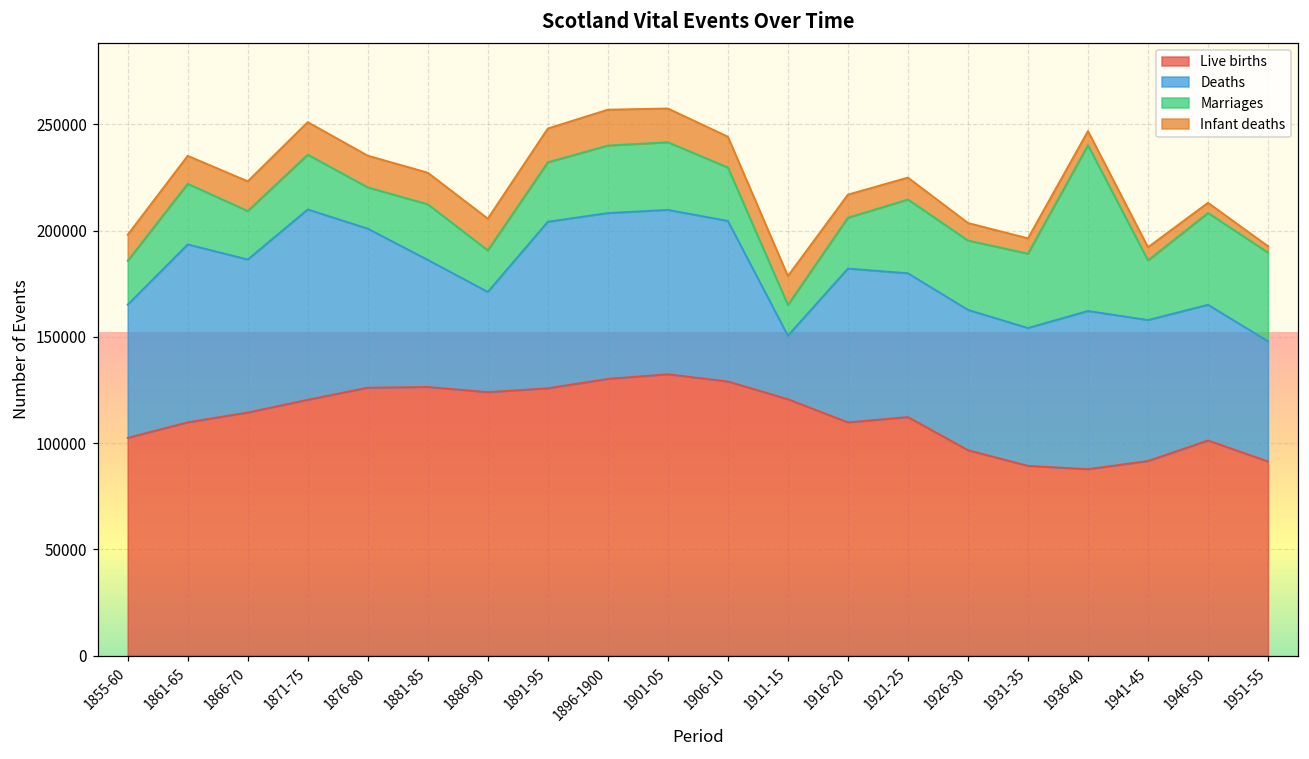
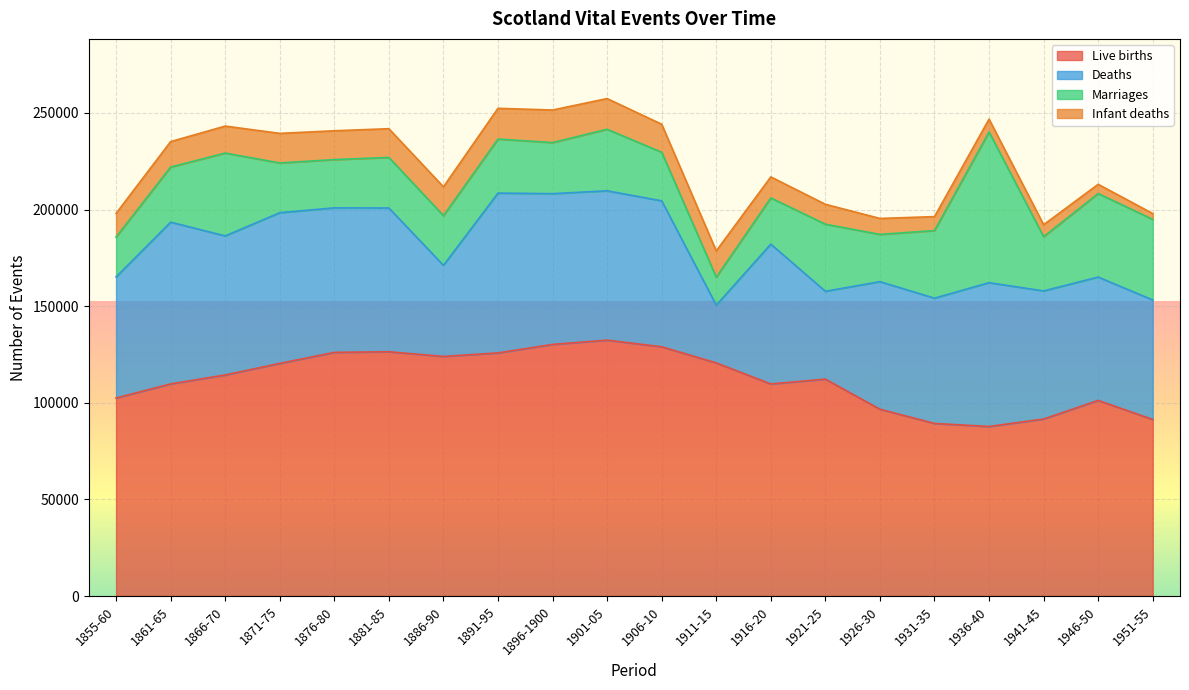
Marriages, 1866-70: 23000 -> 43000
Deaths, 1871-75: 90000 -> 78000
Marriages, 1876-80: 19000 -> 25000
Deaths, 1881-85: 60000 -> 74000
Marriages, 1886-90: 20000 -> 26000
Deaths, 1891-95: 78000 -> 83000
Marriages, 1896-1900: 32000 -> 26000
Deaths, 1921-25: 68000 -> 45000
Marriages, 1926-30: 33000 -> 24000
Deaths, 1951-55: 57000 -> 62000
